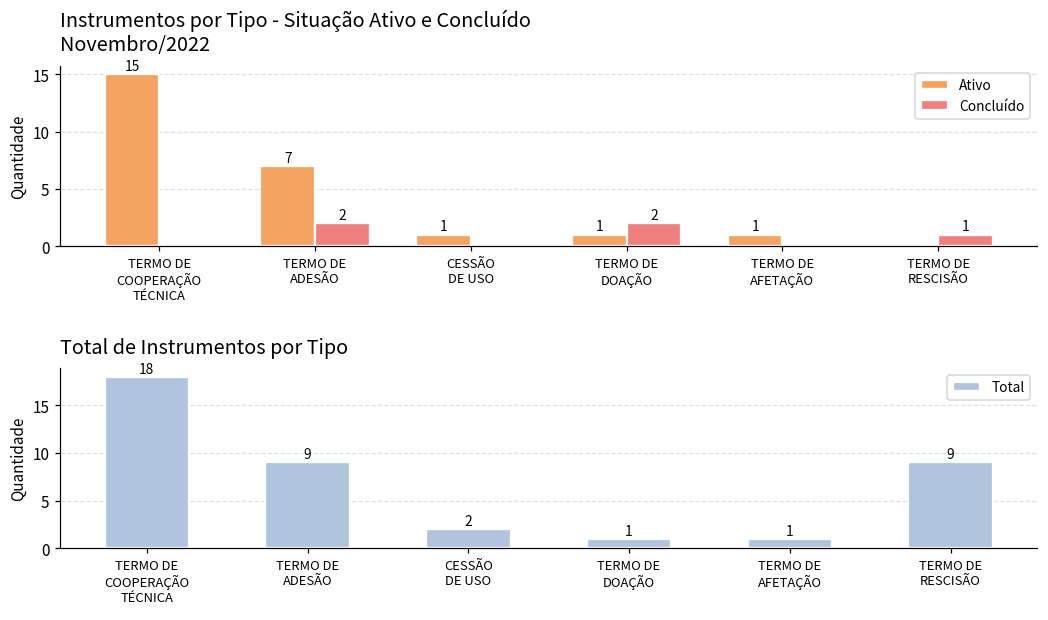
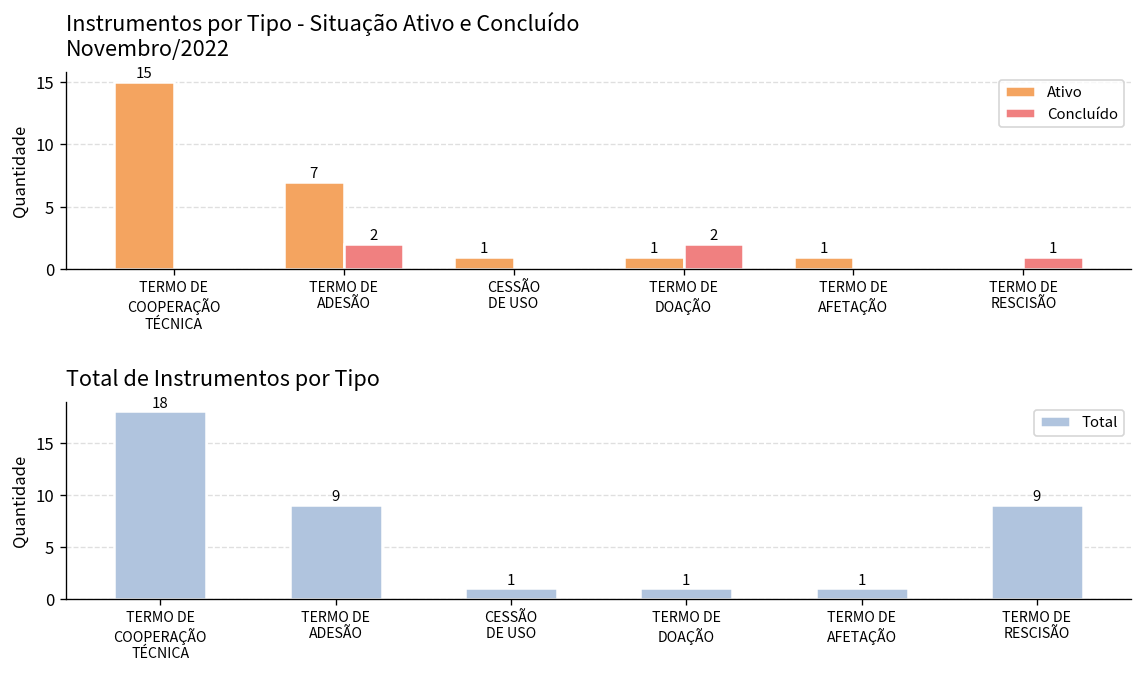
Total de Instrumentos por Tipo, CESSÃO DE USO: 2 -> 1
